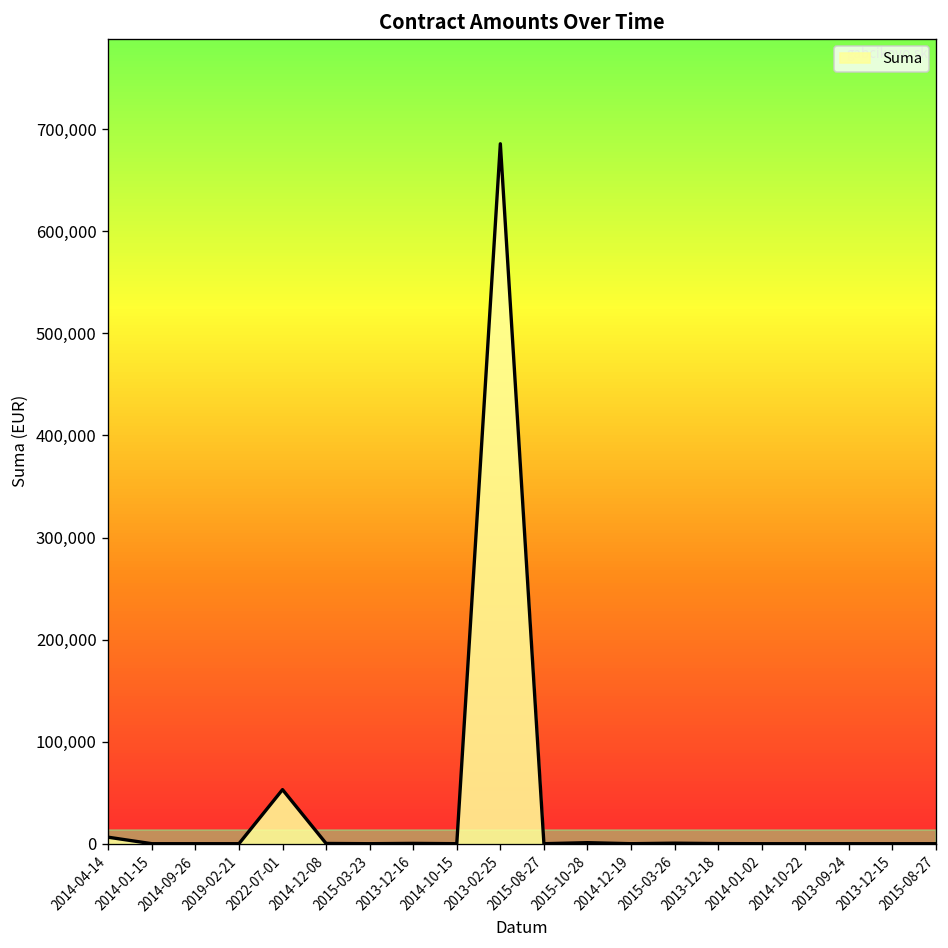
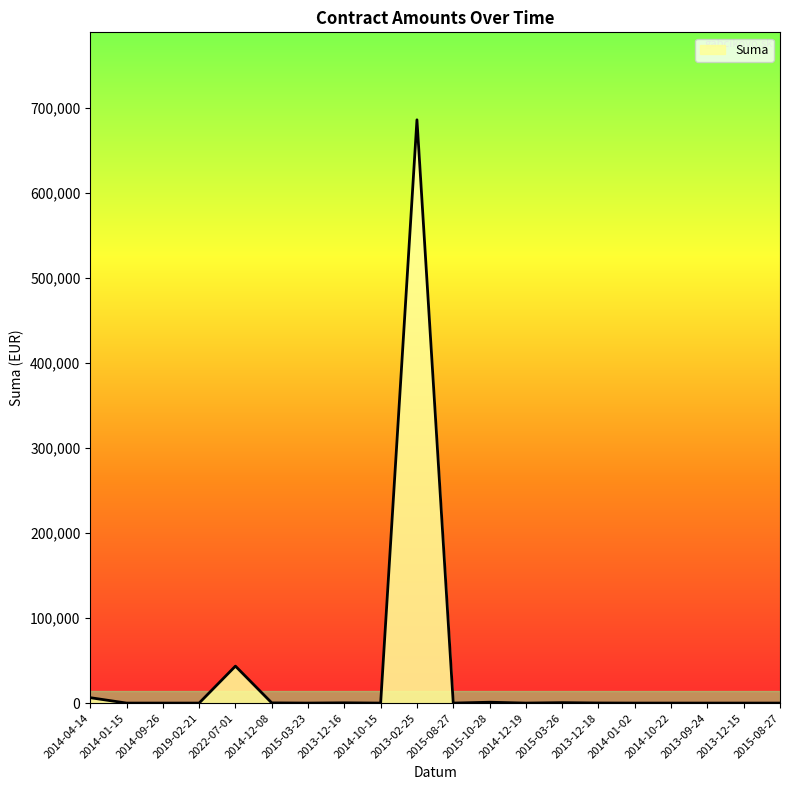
2022-07-01: 50,000 -> 40,000
